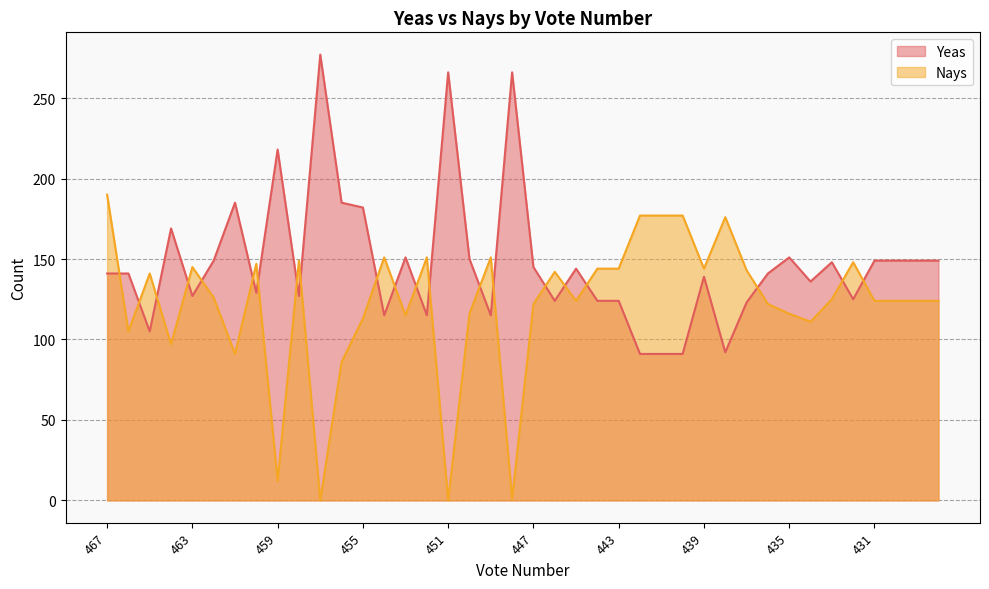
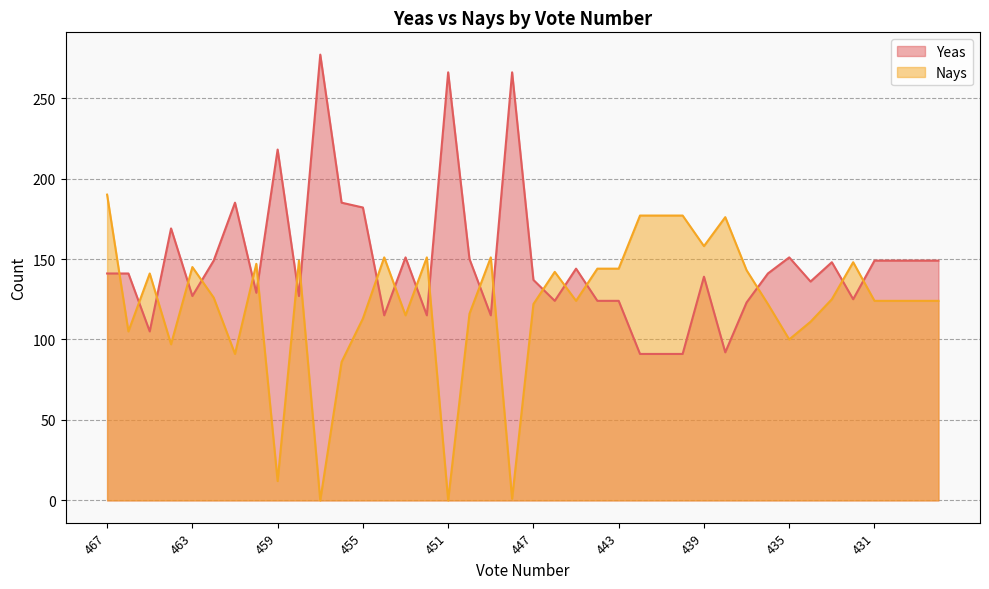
Yeas, 447: 145 -> 137
Nays, 439: 144 -> 158
Nays, 435: 116 -> 100
